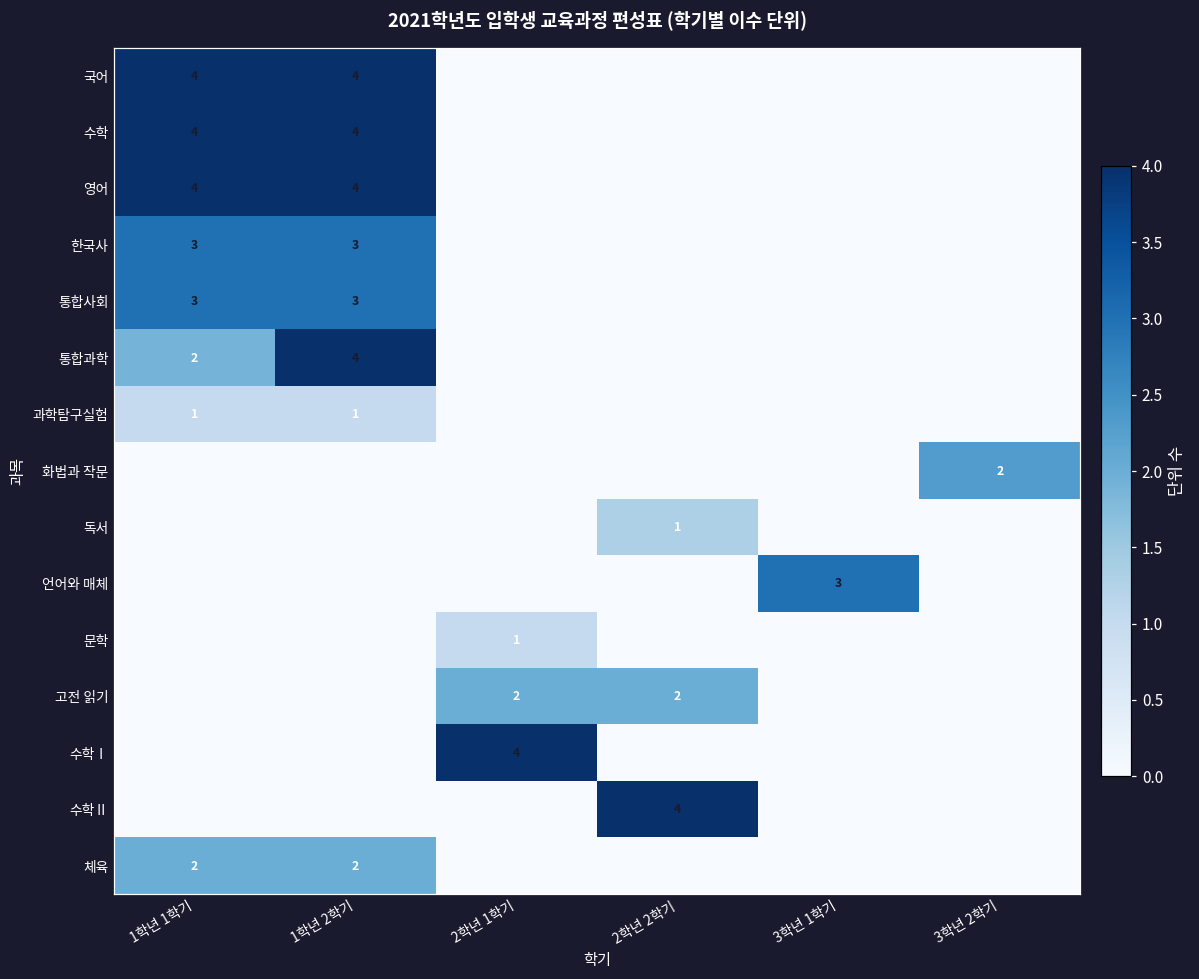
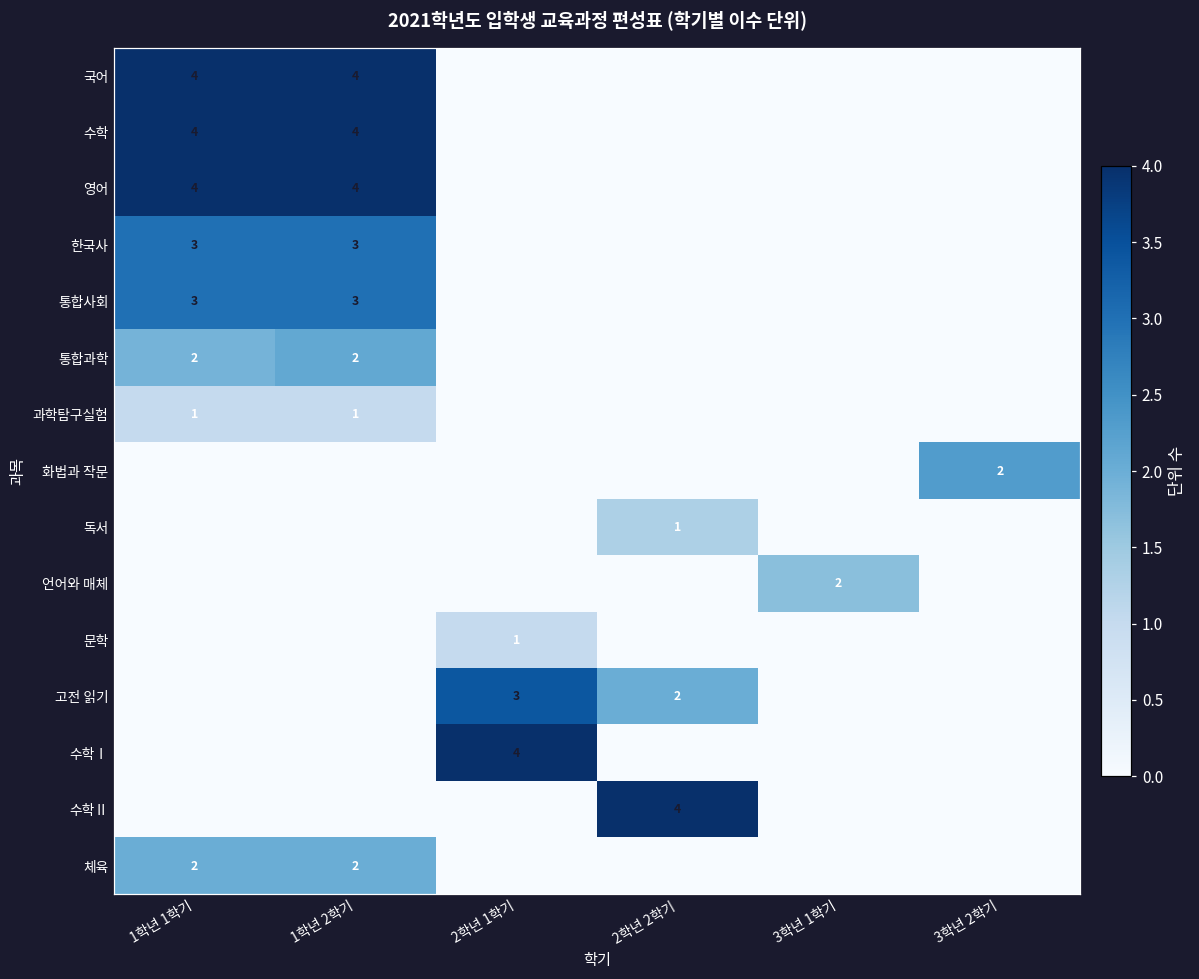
통합과학, 1학년 2학기: 4 -> 2
언어와 매체, 3학년 1학기: 3 -> 2
고전 읽기, 2학년 1학기: 2 -> 3
